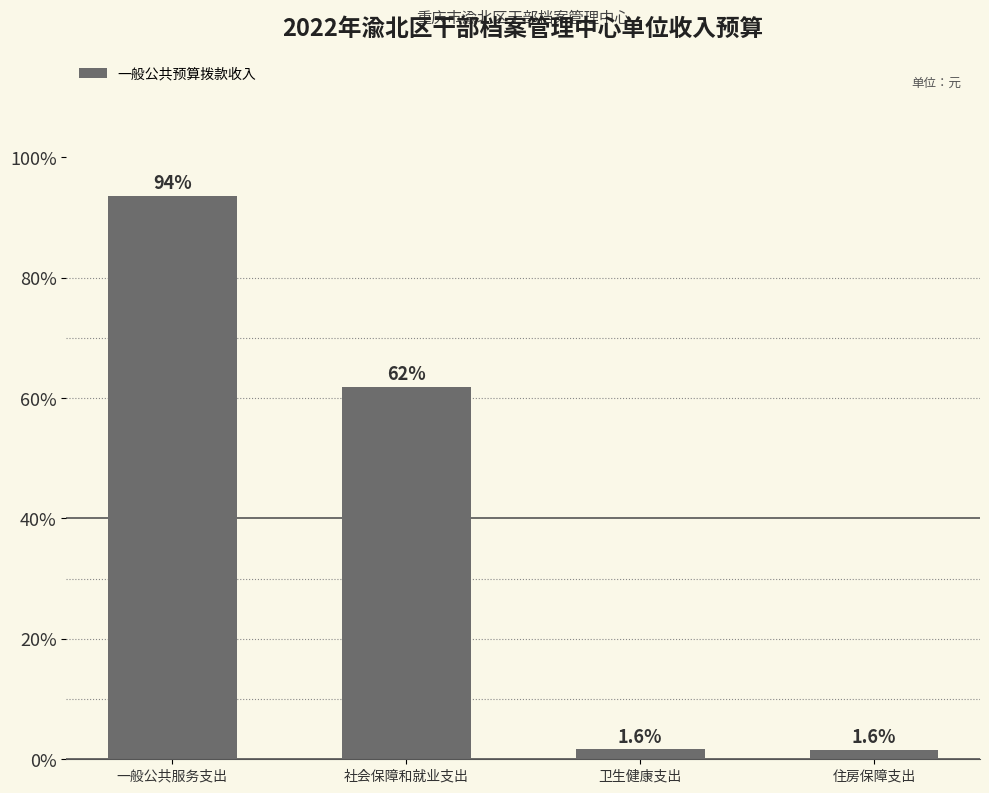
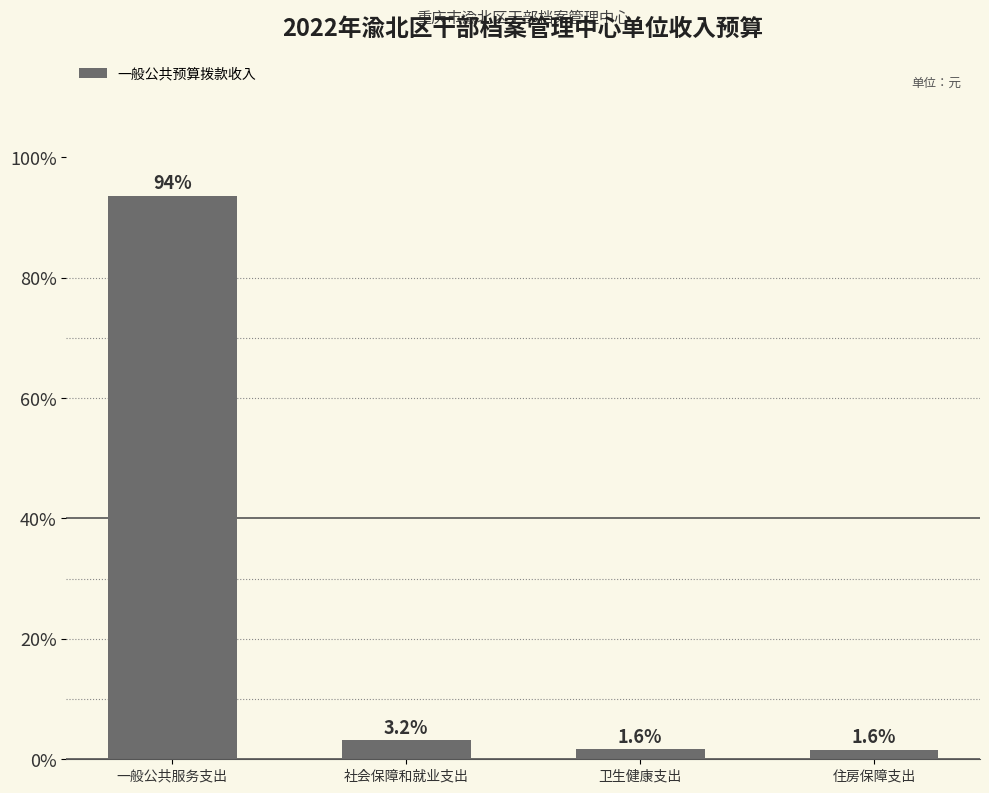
社会保障和就业支出: 62% -> 3.2%
